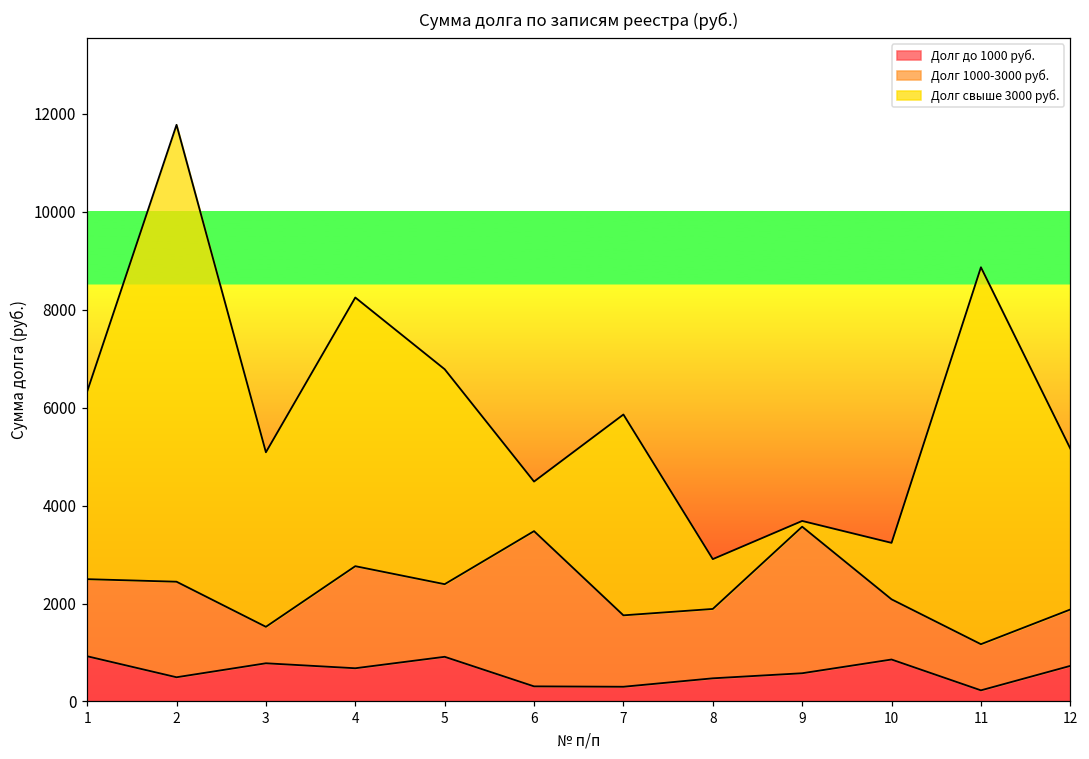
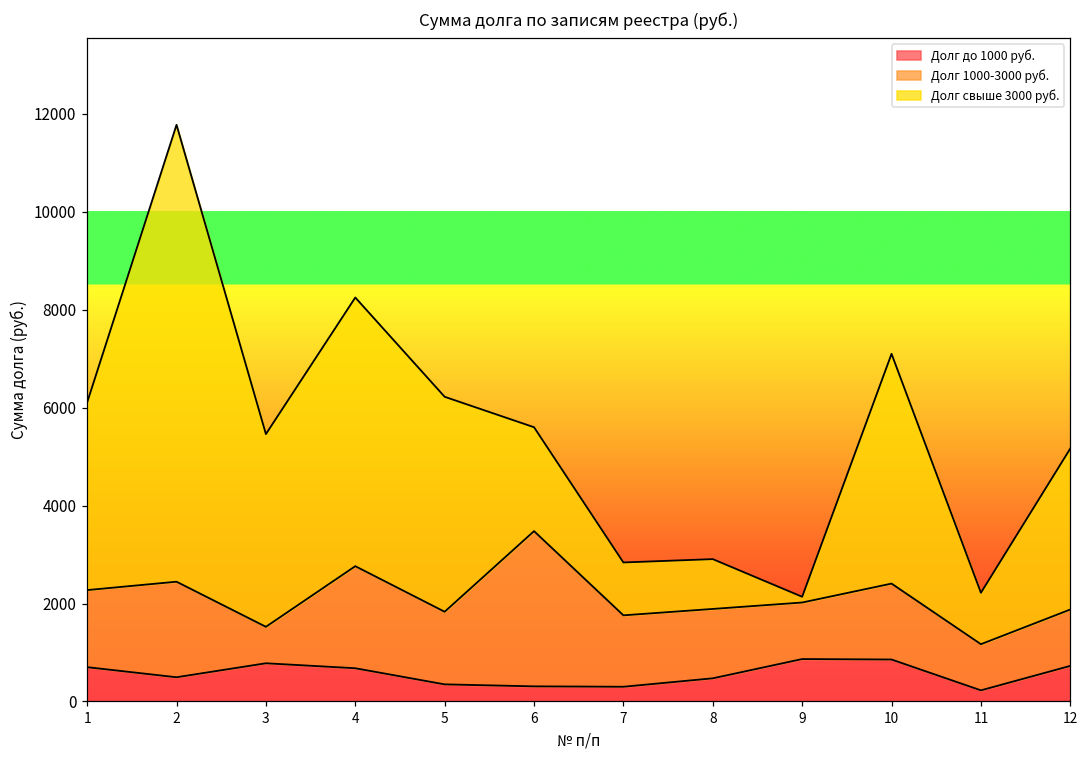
Долг до 1000 руб., 1: 900 -> 700
Долг свыше 3000 руб., 3: 3600 -> 3900
Долг до 1000 руб., 5: 900 -> 300
Долг свыше 3000 руб., 6: 1000 -> 2100
Долг свыше 3000 руб., 7: 4100 -> 1100
Долг до 1000 руб., 9: 600 -> 900
Долг 1000-3000 руб., 9: 3000 -> 1200
Долг 1000-3000 руб., 10: 1200 -> 1500
Долг свыше 3000 руб., 10: 1200 -> 4700
Долг свыше 3000 руб., 11: 7700 -> 1100
